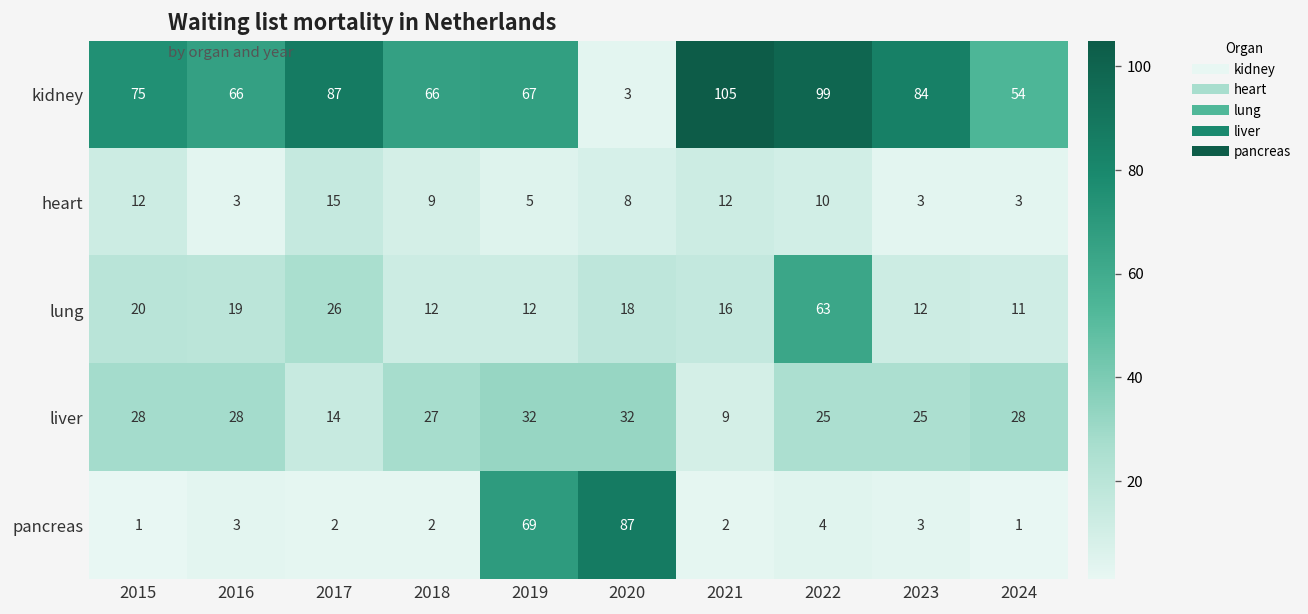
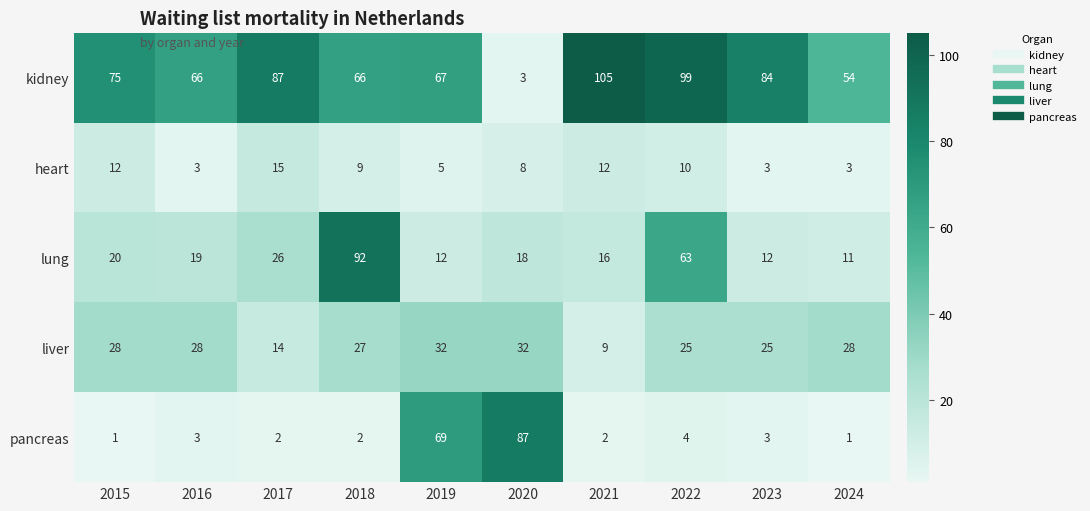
lung, 2018: 12 -> 92
